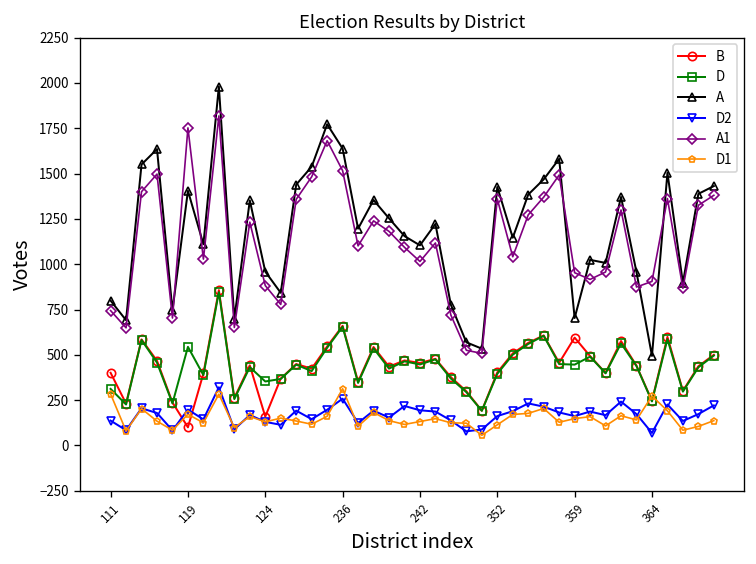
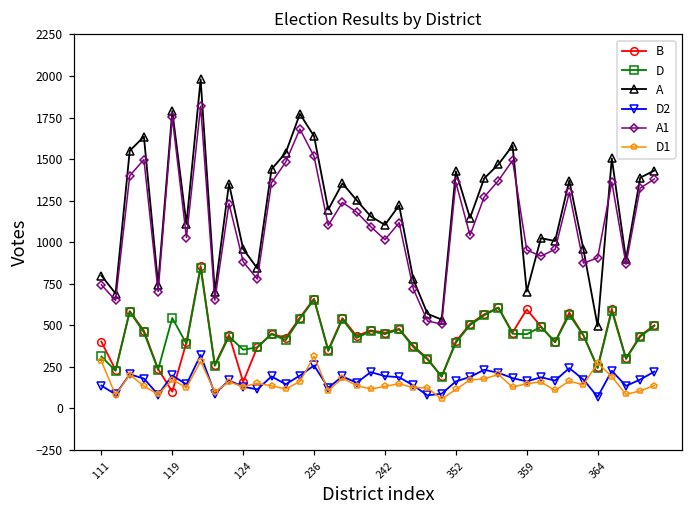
A, 119: 1410 -> 1790
